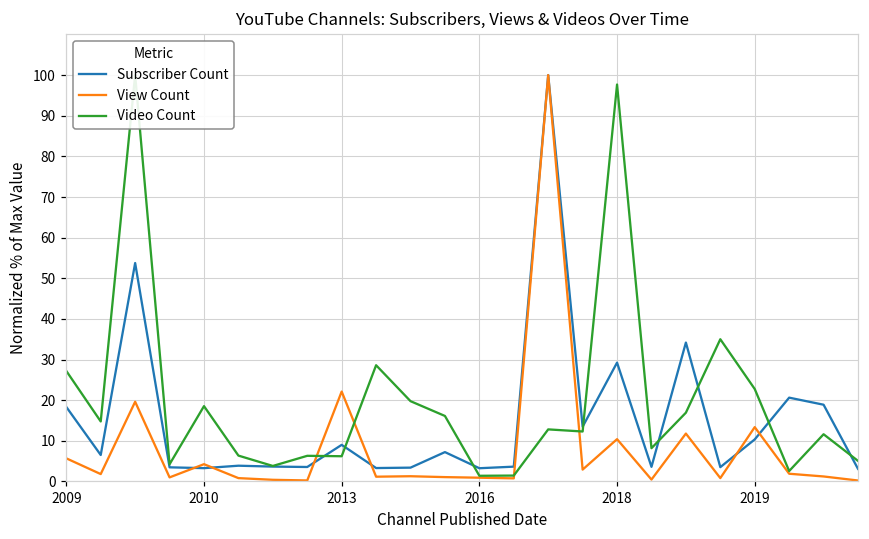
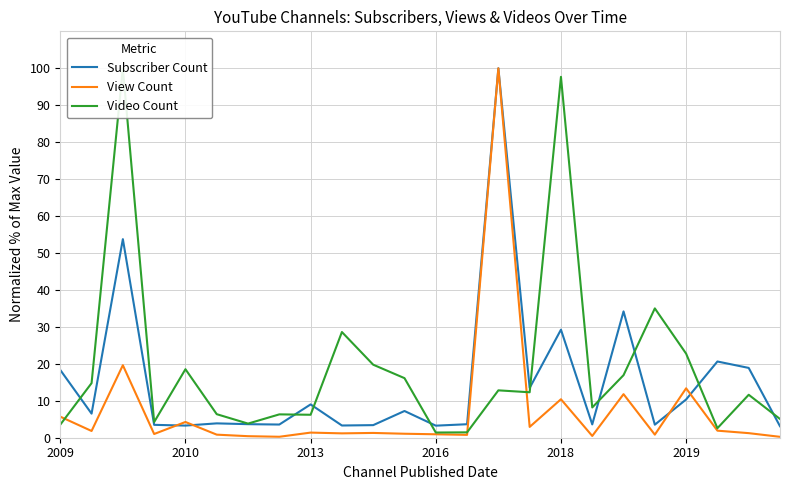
Video Count, 2009: 27 -> 4
View Count, 2013: 22 -> 1
